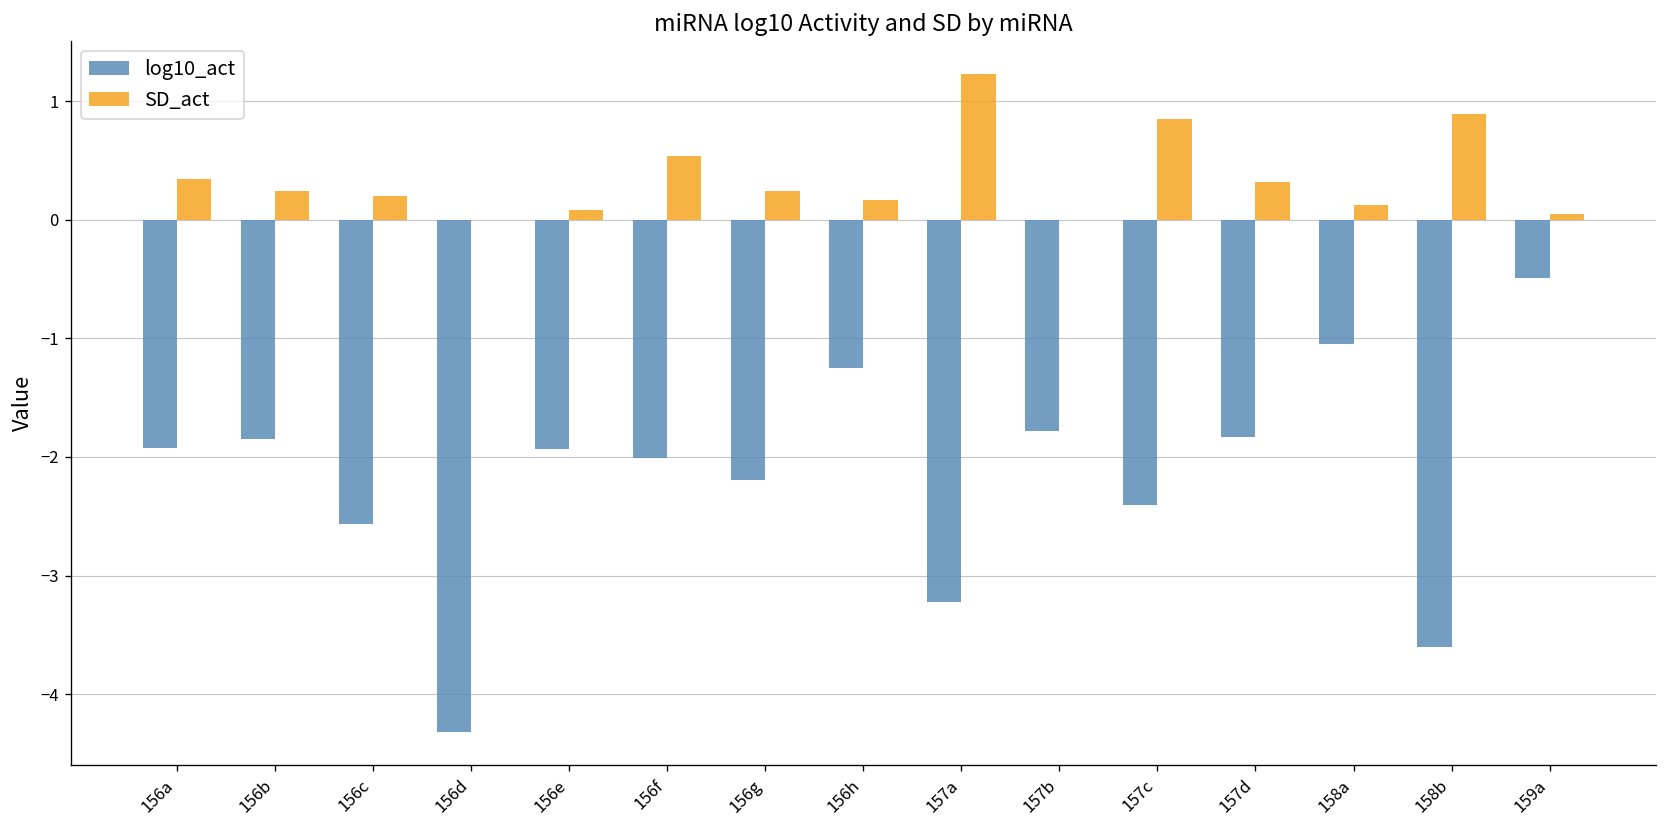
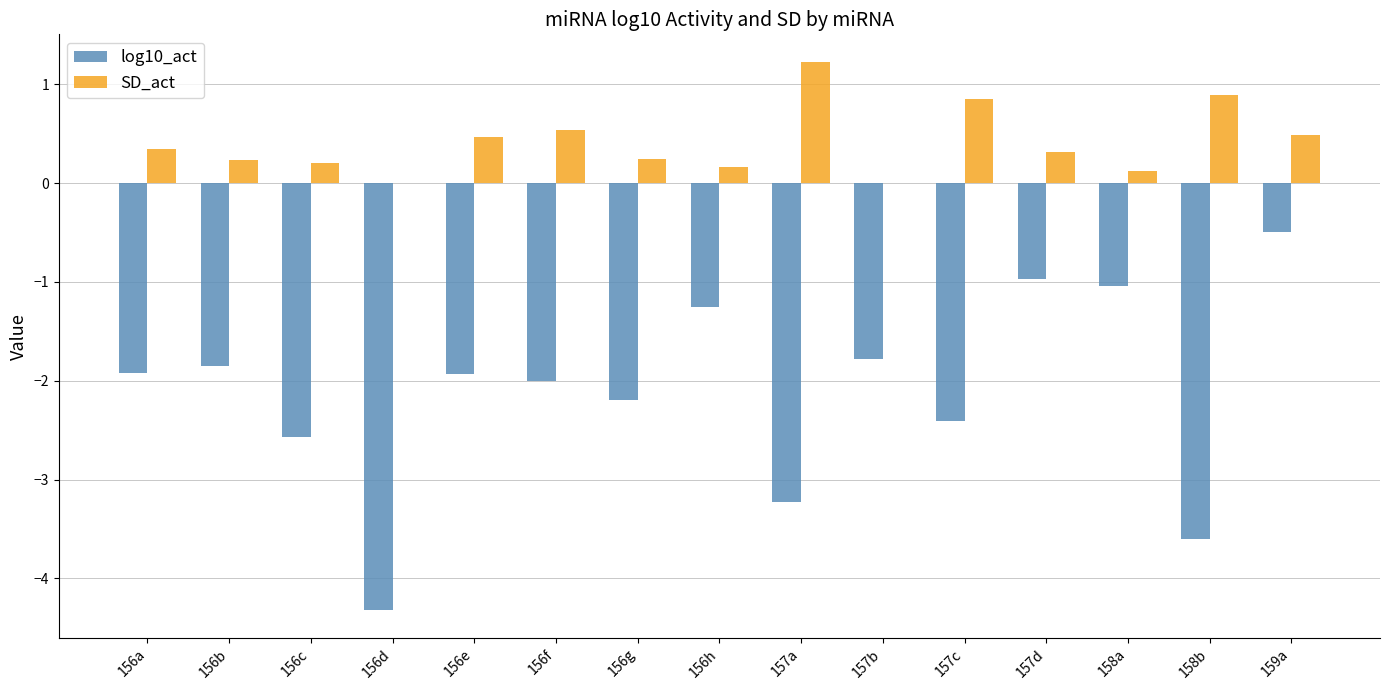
SD_act, 156e: 0.1 -> 0.5
log10_act, 157d: -1.8 -> -1.0
SD_act, 159a: 0.0 -> 0.5
